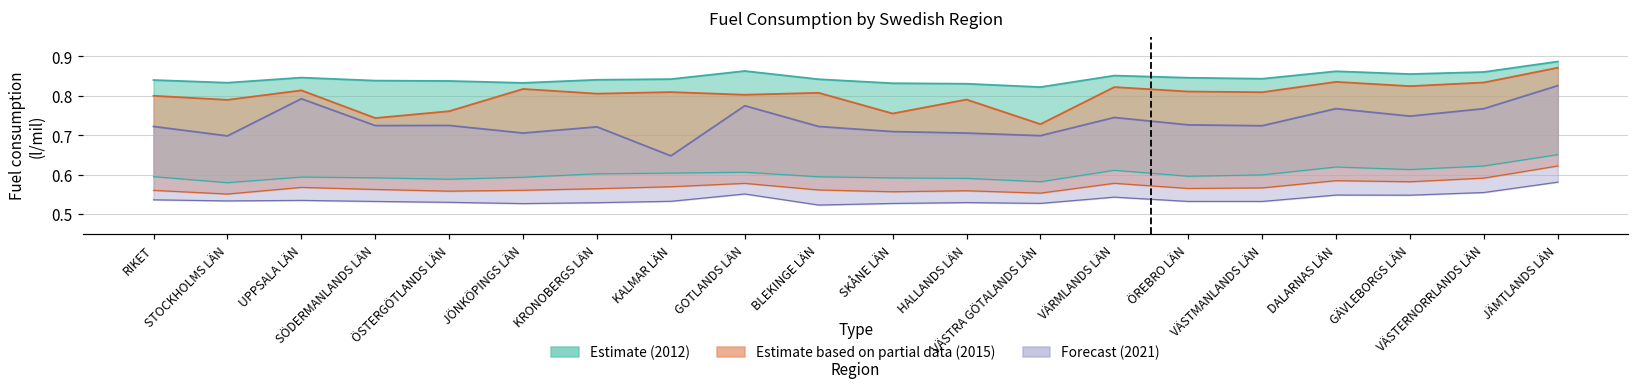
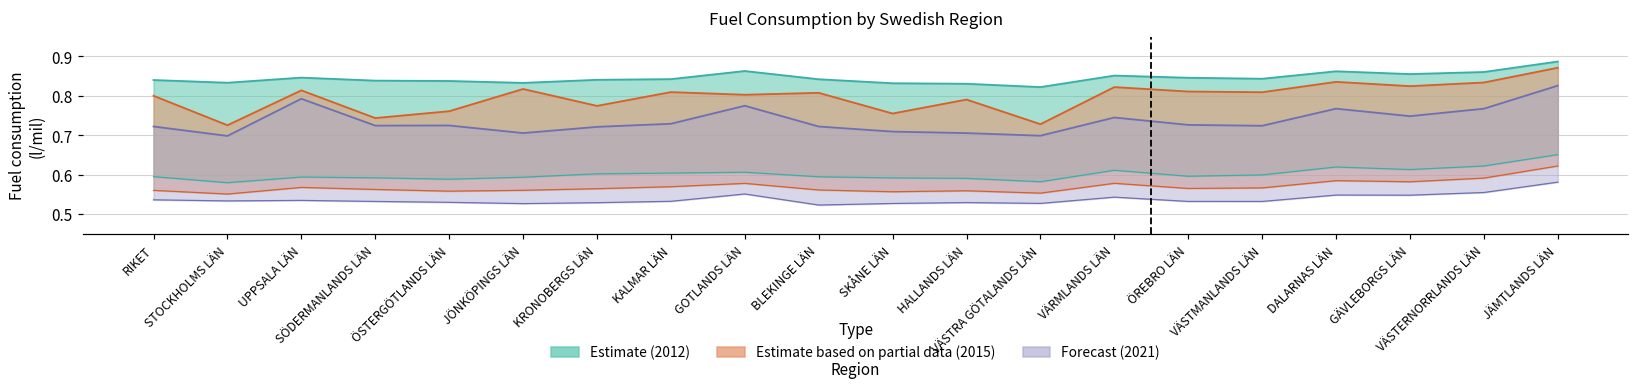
Estimate based on partial data (2015), STOCKHOLMS LÄN: 0.79 -> 0.73
Estimate based on partial data (2015), KRONOBERGS LÄN: 0.81 -> 0.77
Forecast (2021), KALMAR LÄN: 0.65 -> 0.73
